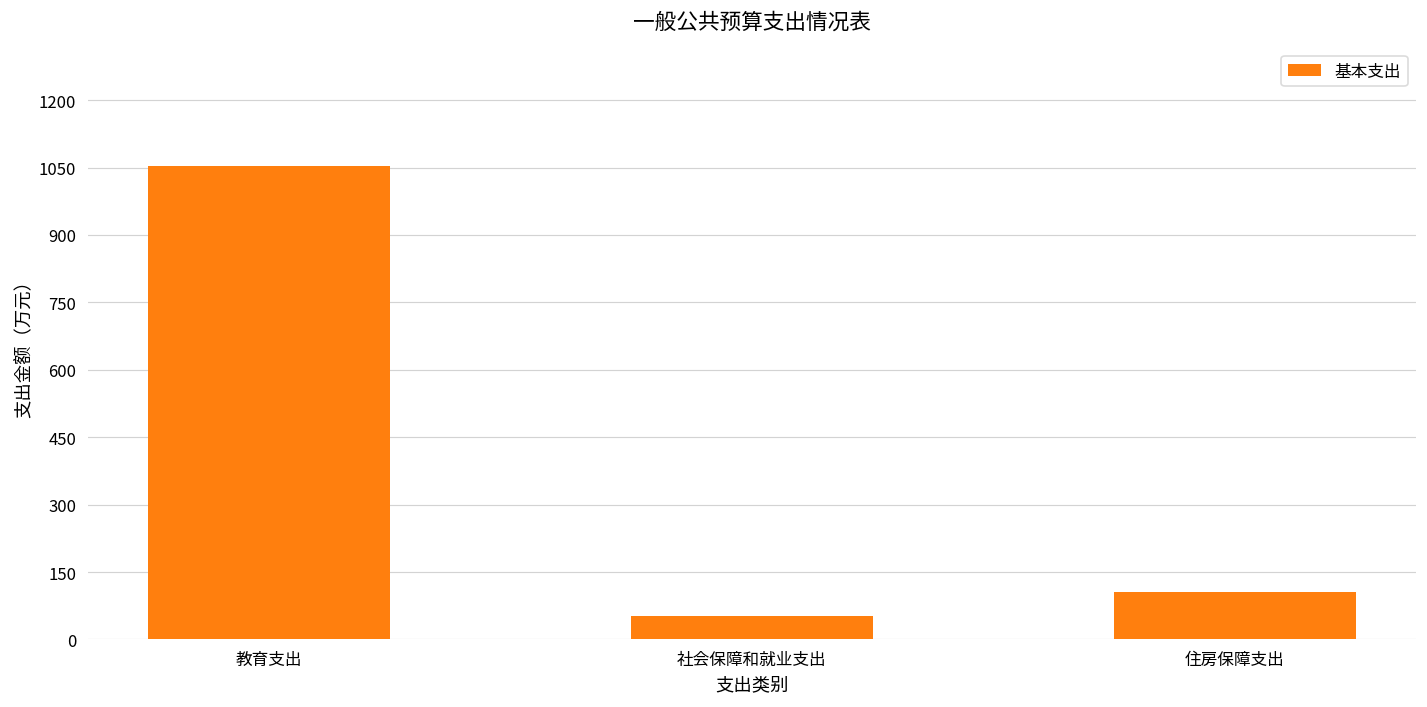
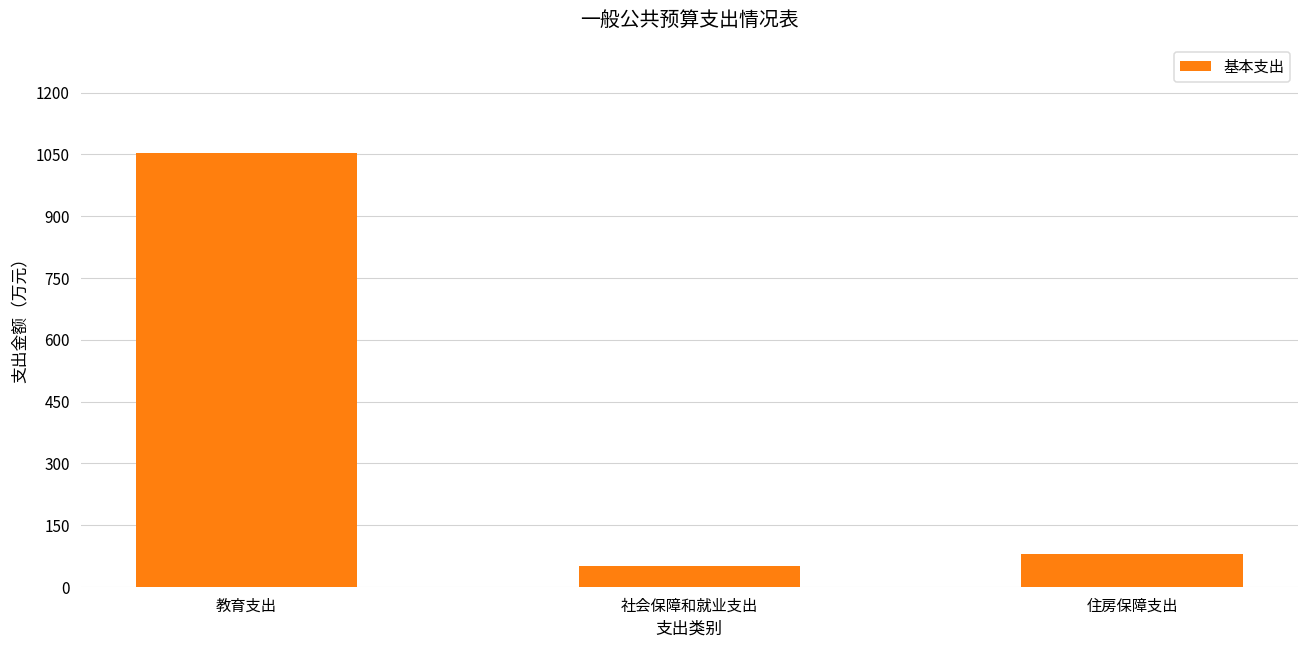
住房保障支出: 110 -> 80
